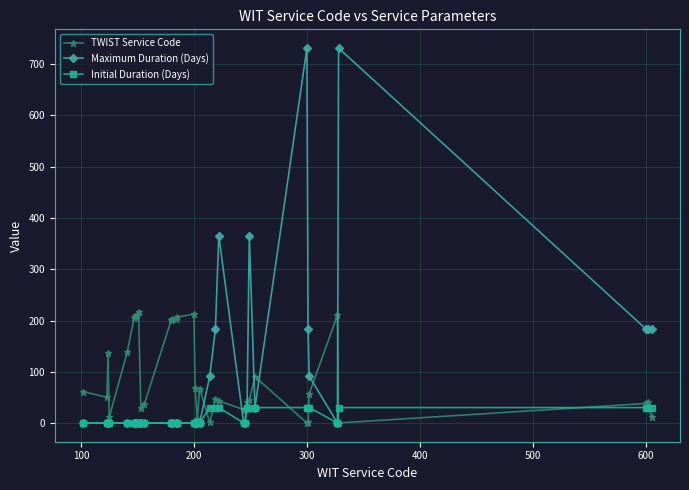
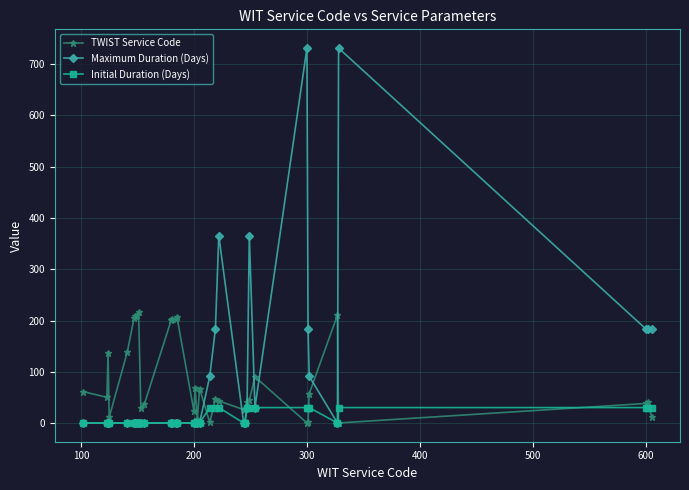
TWIST Service Code, 200: 210 -> 20
